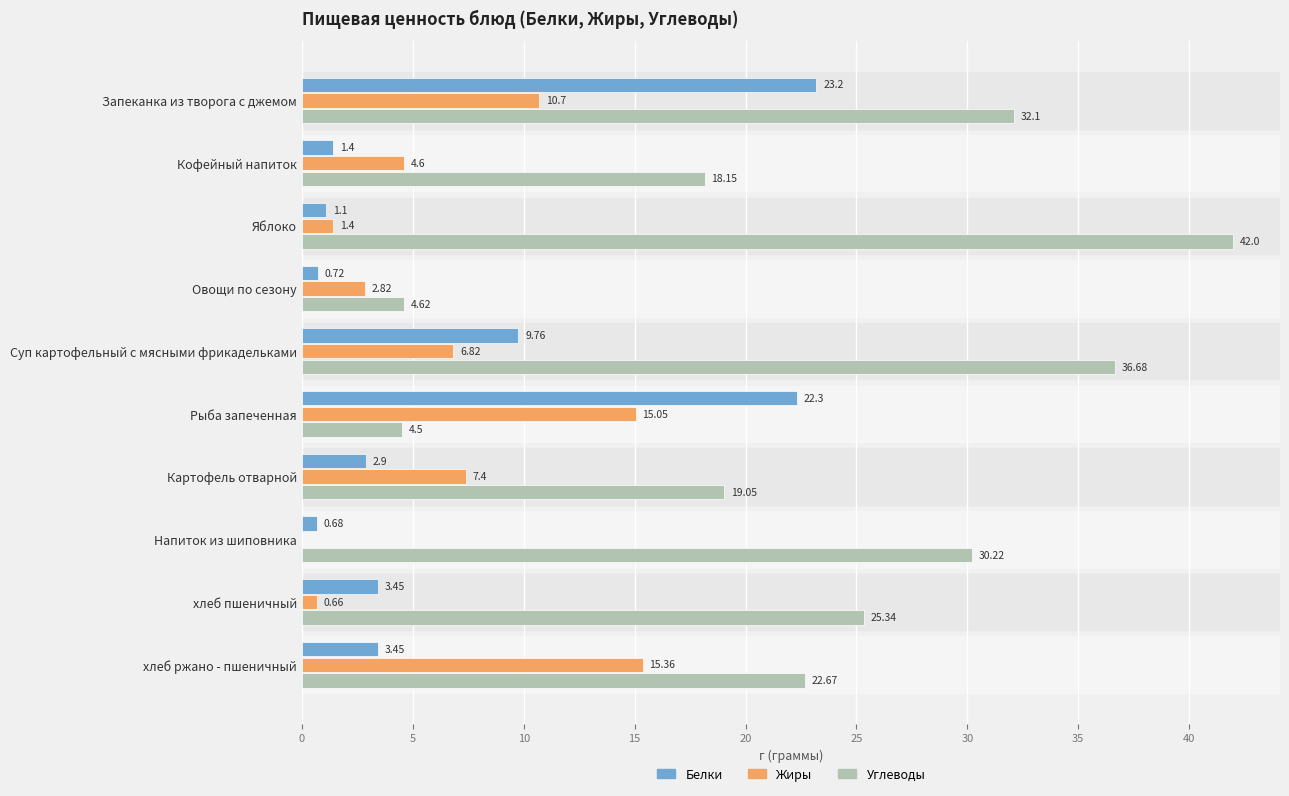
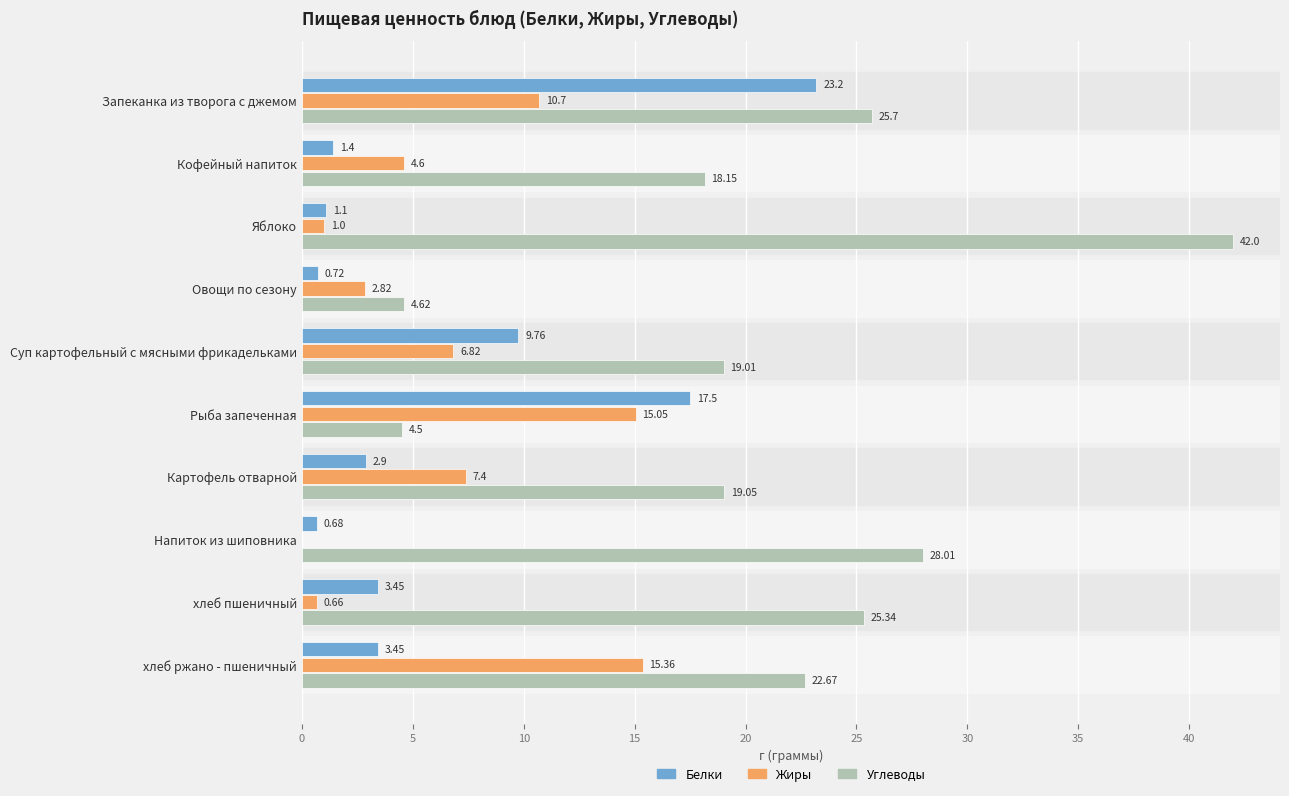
Углеводы, Запеканка из творога с джемом: 32.1 -> 25.7
Жиры, Яблоко: 1.4 -> 1.0
Углеводы, Суп картофельный с мясными фрикадельками: 36.68 -> 19.01
Белки, Рыба запеченная: 22.3 -> 17.5
Углеводы, Напиток из шиповника: 30.22 -> 28.01
